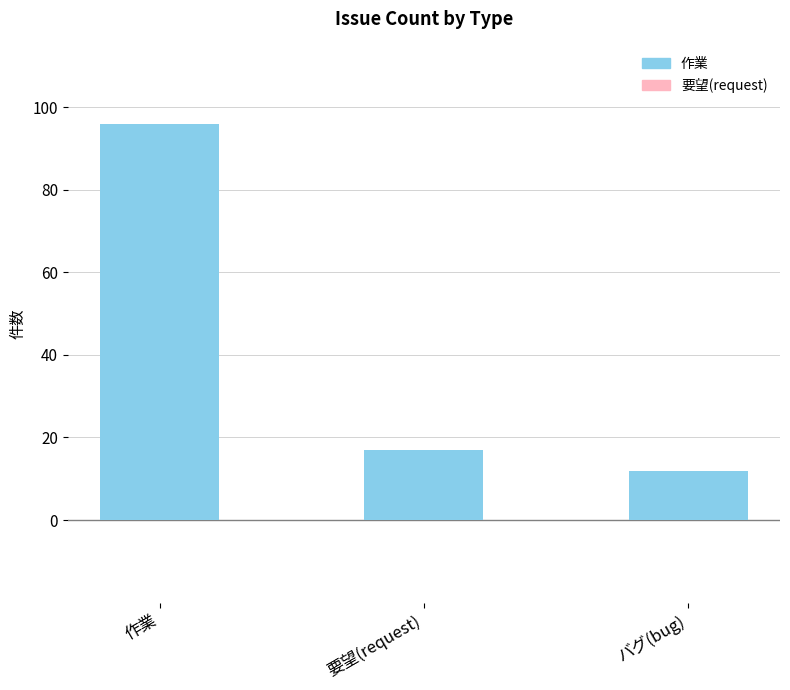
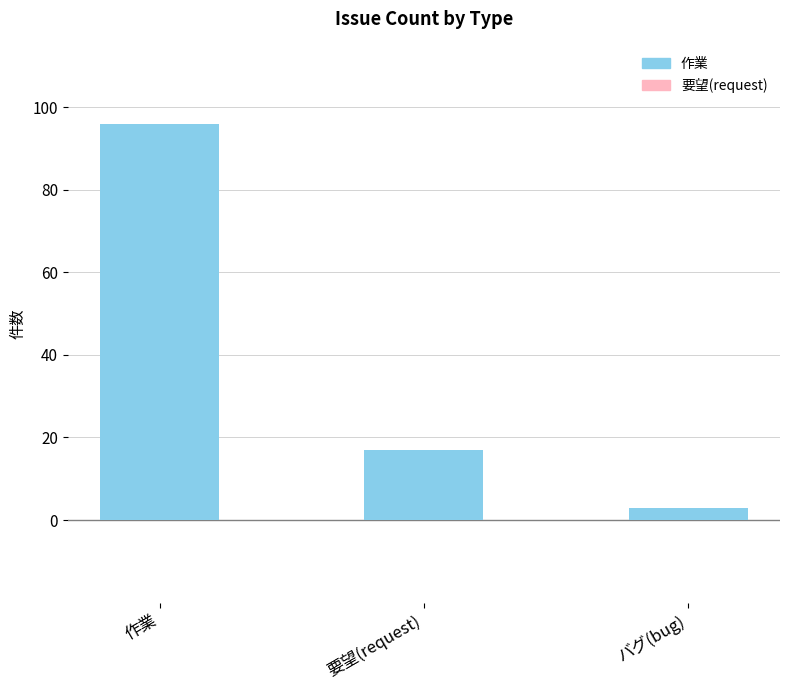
バグ(bug): 12 -> 3
